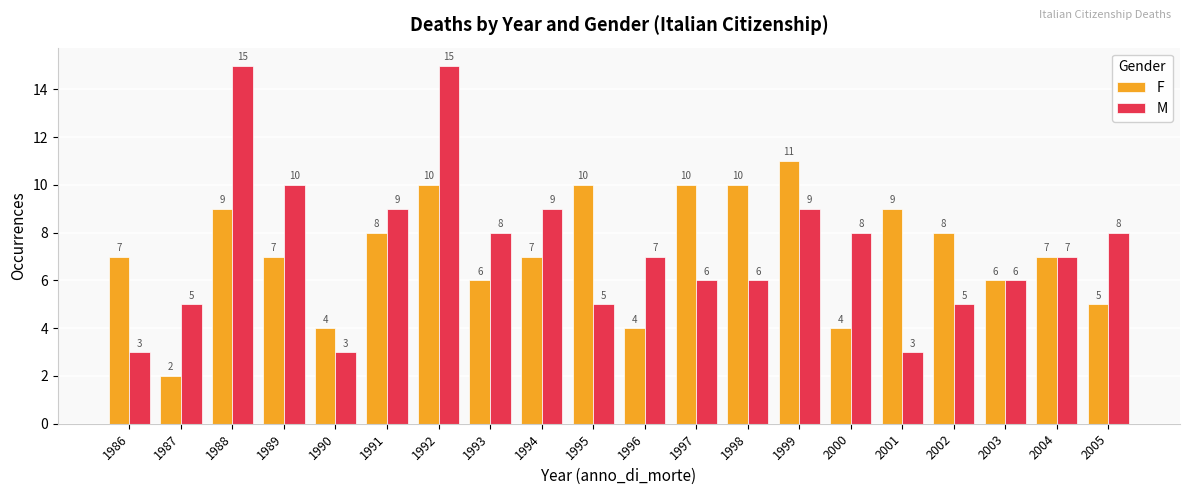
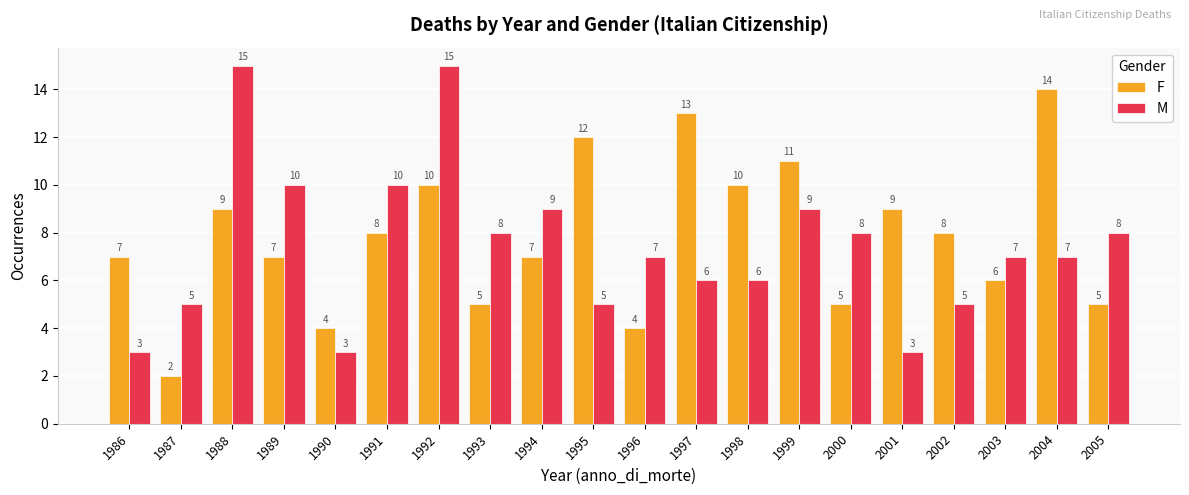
M, 1991: 9 -> 10
F, 1993: 6 -> 5
F, 1995: 10 -> 12
F, 1997: 10 -> 13
F, 2000: 4 -> 5
M, 2003: 6 -> 7
F, 2004: 7 -> 14
